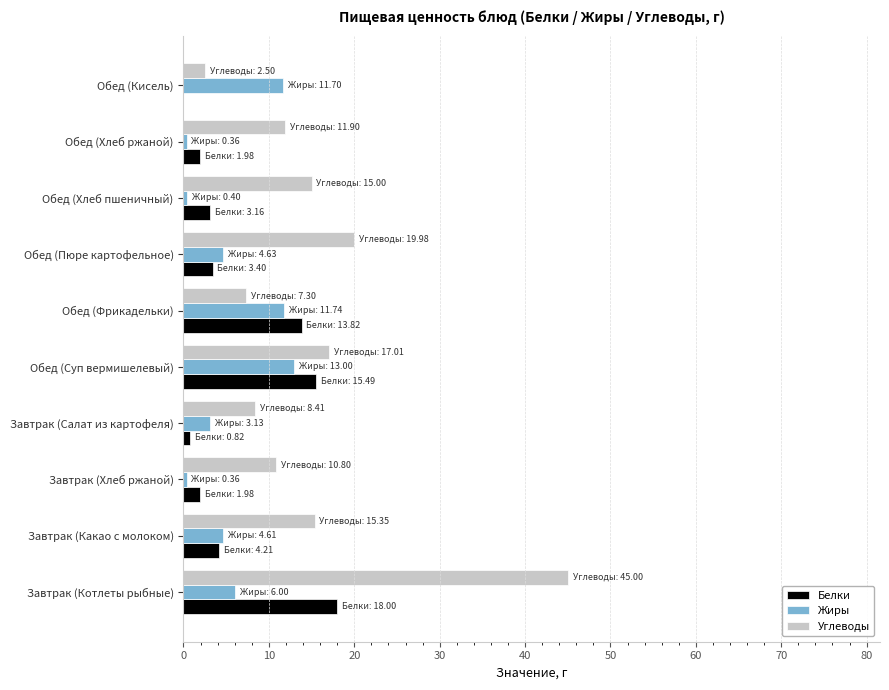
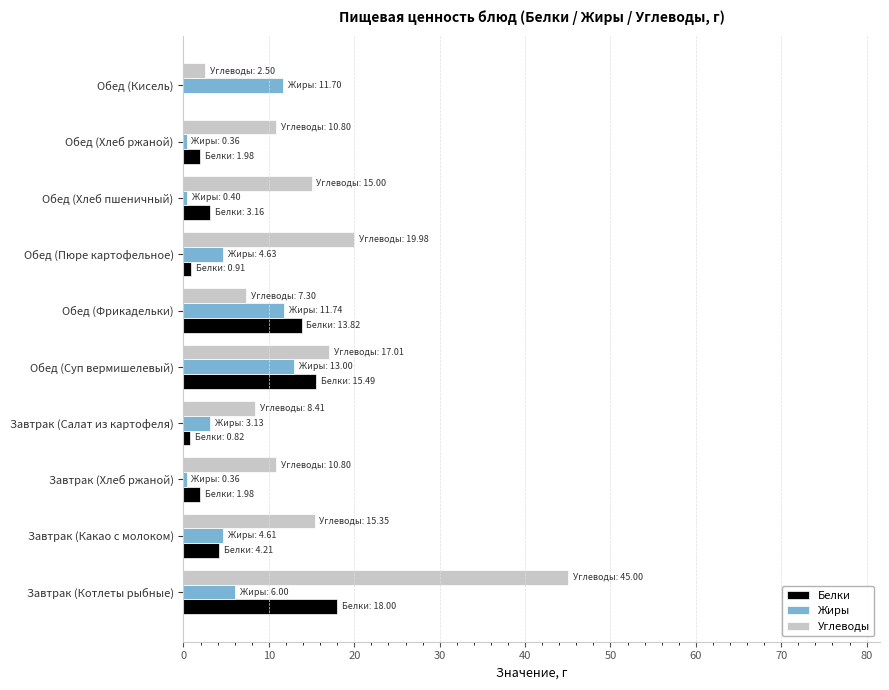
Углеводы, Обед (Хлеб ржаной): 11.90 -> 10.80
Белки, Обед (Пюре картофельное): 3.40 -> 0.91
